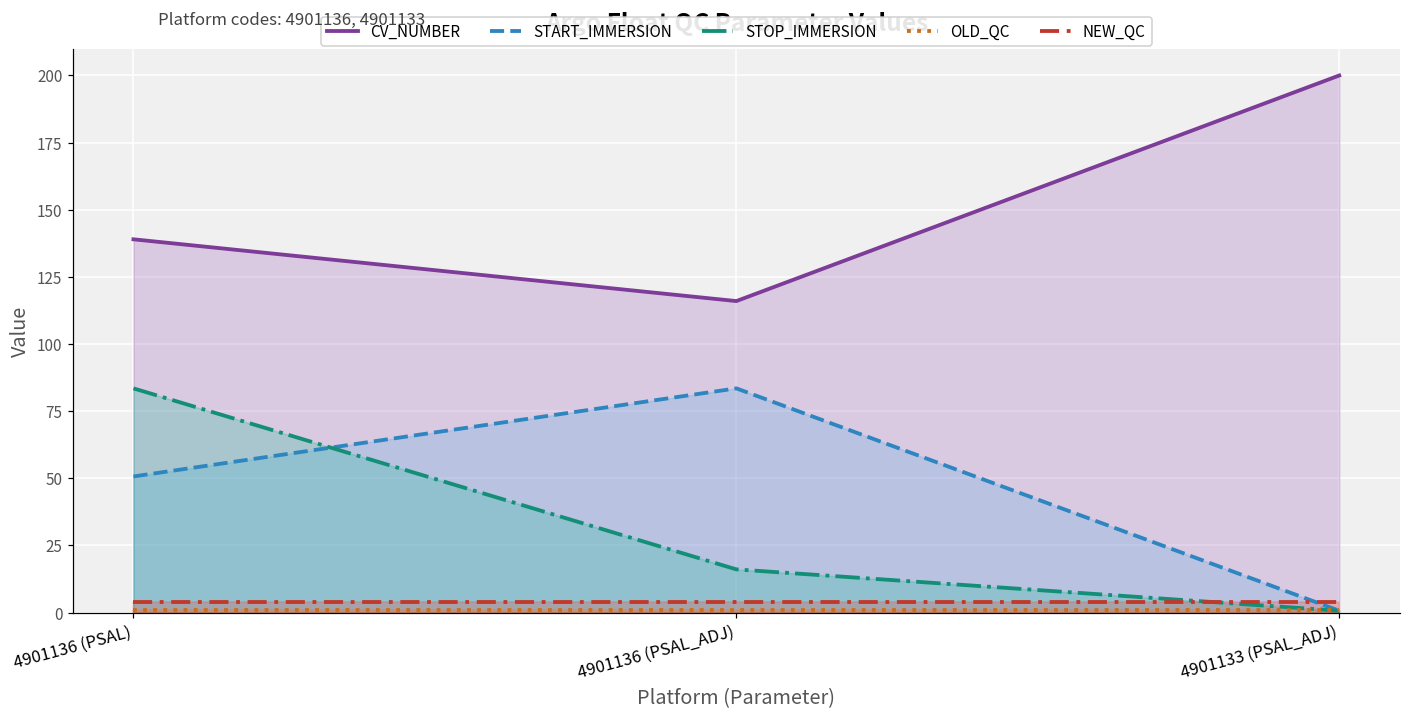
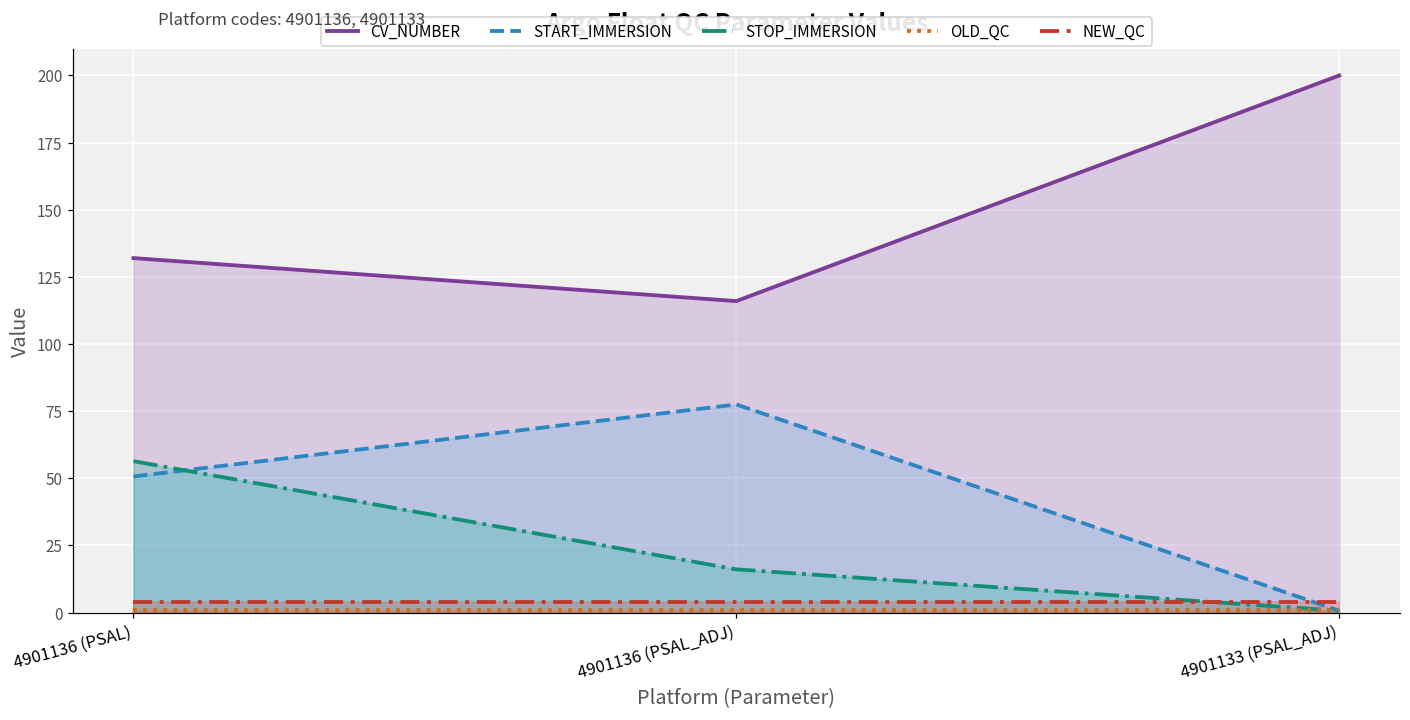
CV_NUMBER, 4901136 (PSAL): 139 -> 132
STOP_IMMERSION, 4901136 (PSAL): 84 -> 56
START_IMMERSION, 4901136 (PSAL_ADJ): 84 -> 78
